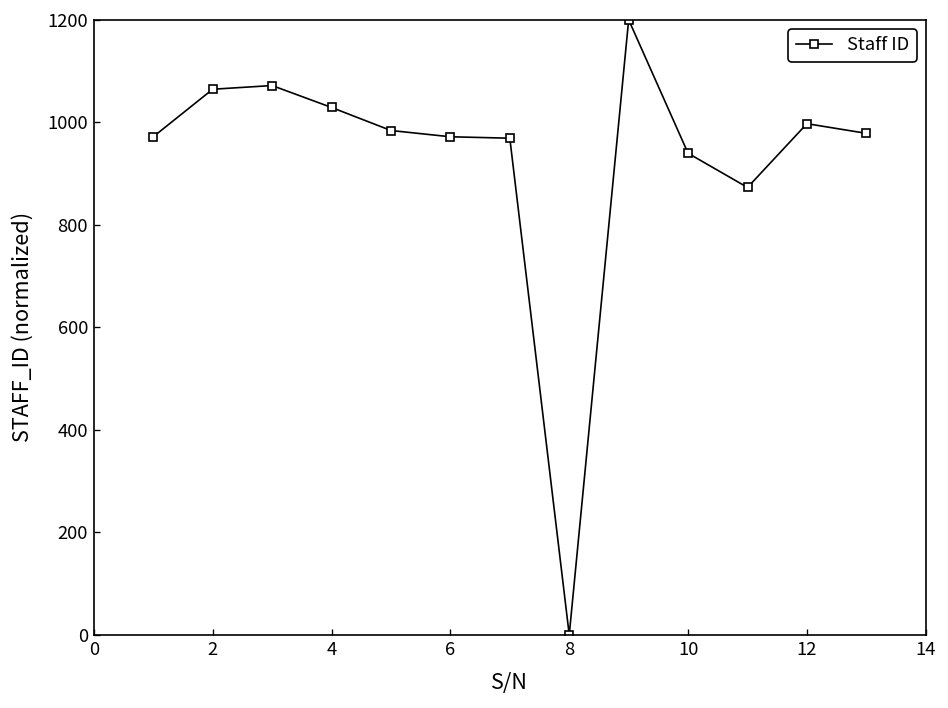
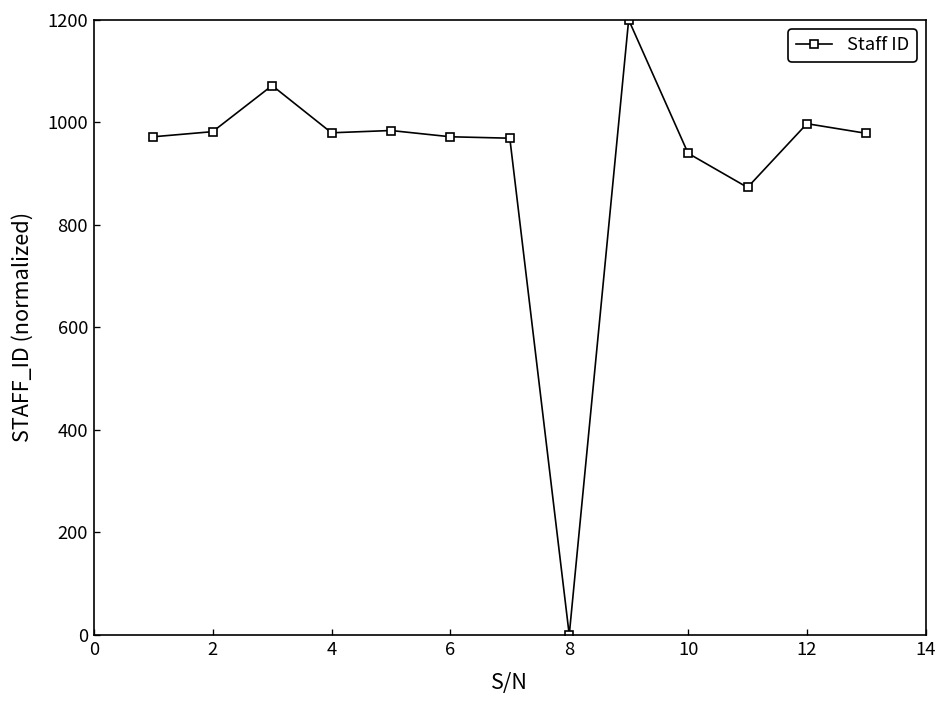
2: 1060 -> 980
4: 1030 -> 980
